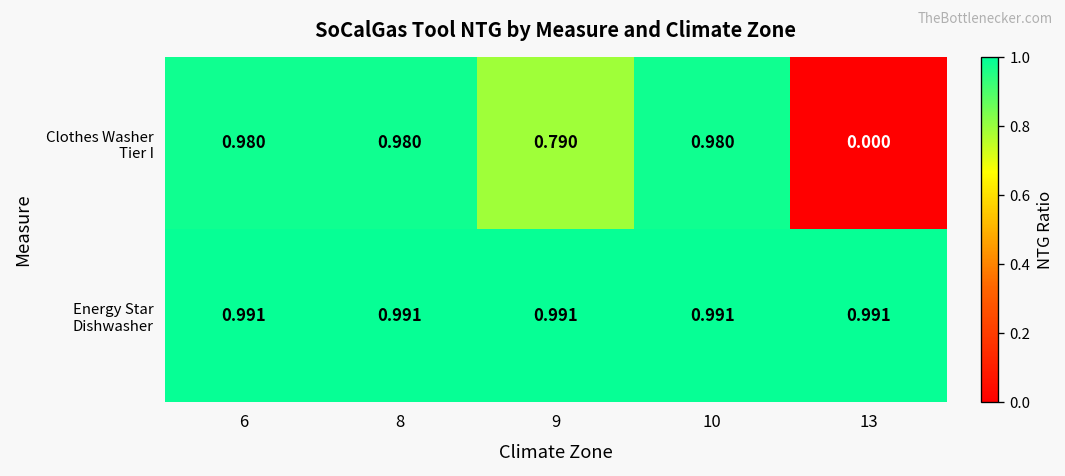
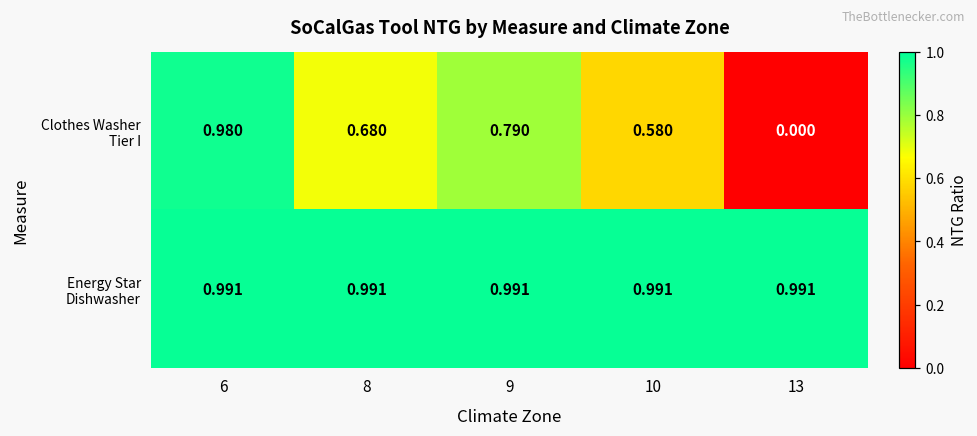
Clothes Washer Tier I, 8: 0.980 -> 0.680
Clothes Washer Tier I, 10: 0.980 -> 0.580
